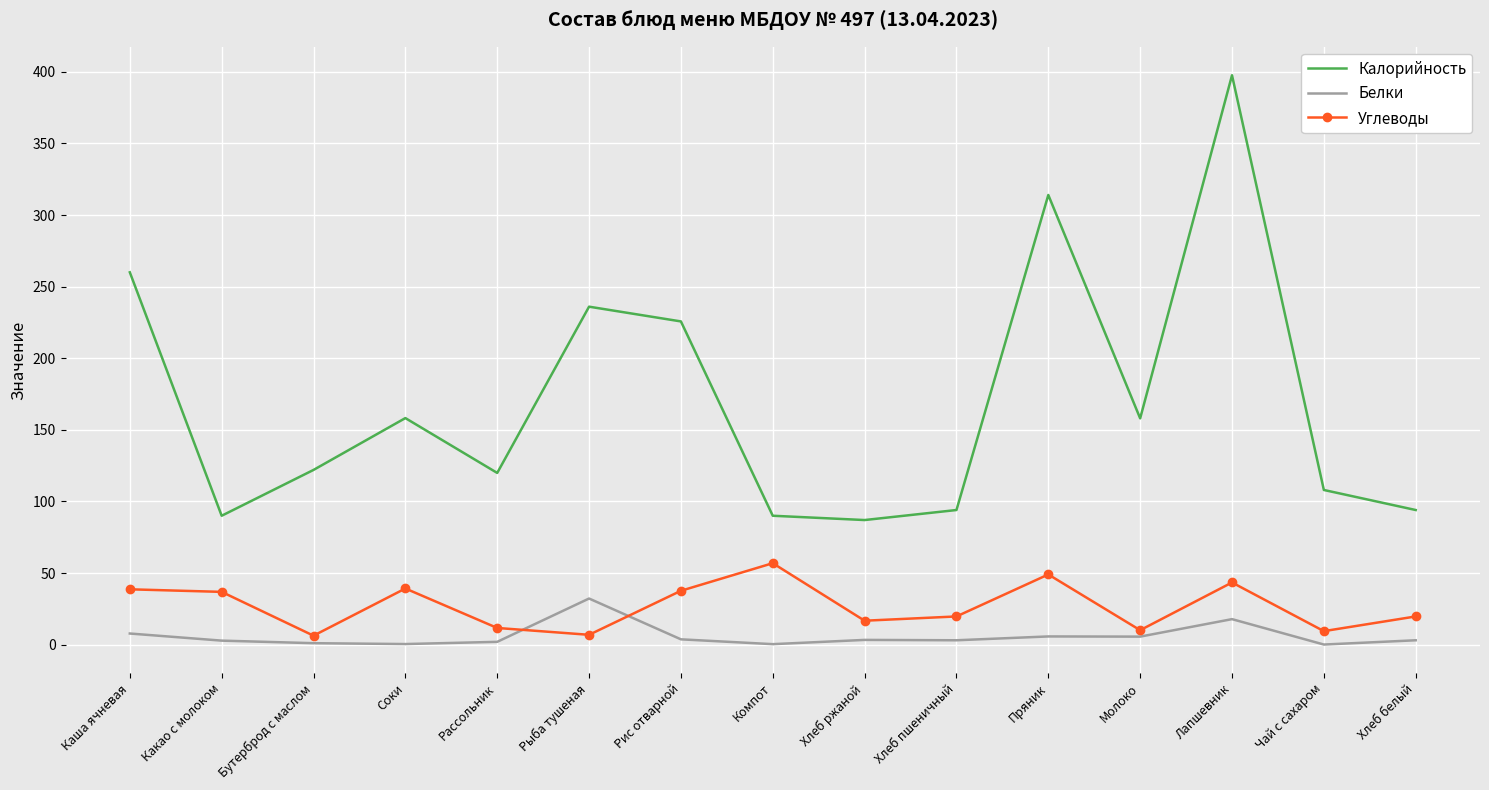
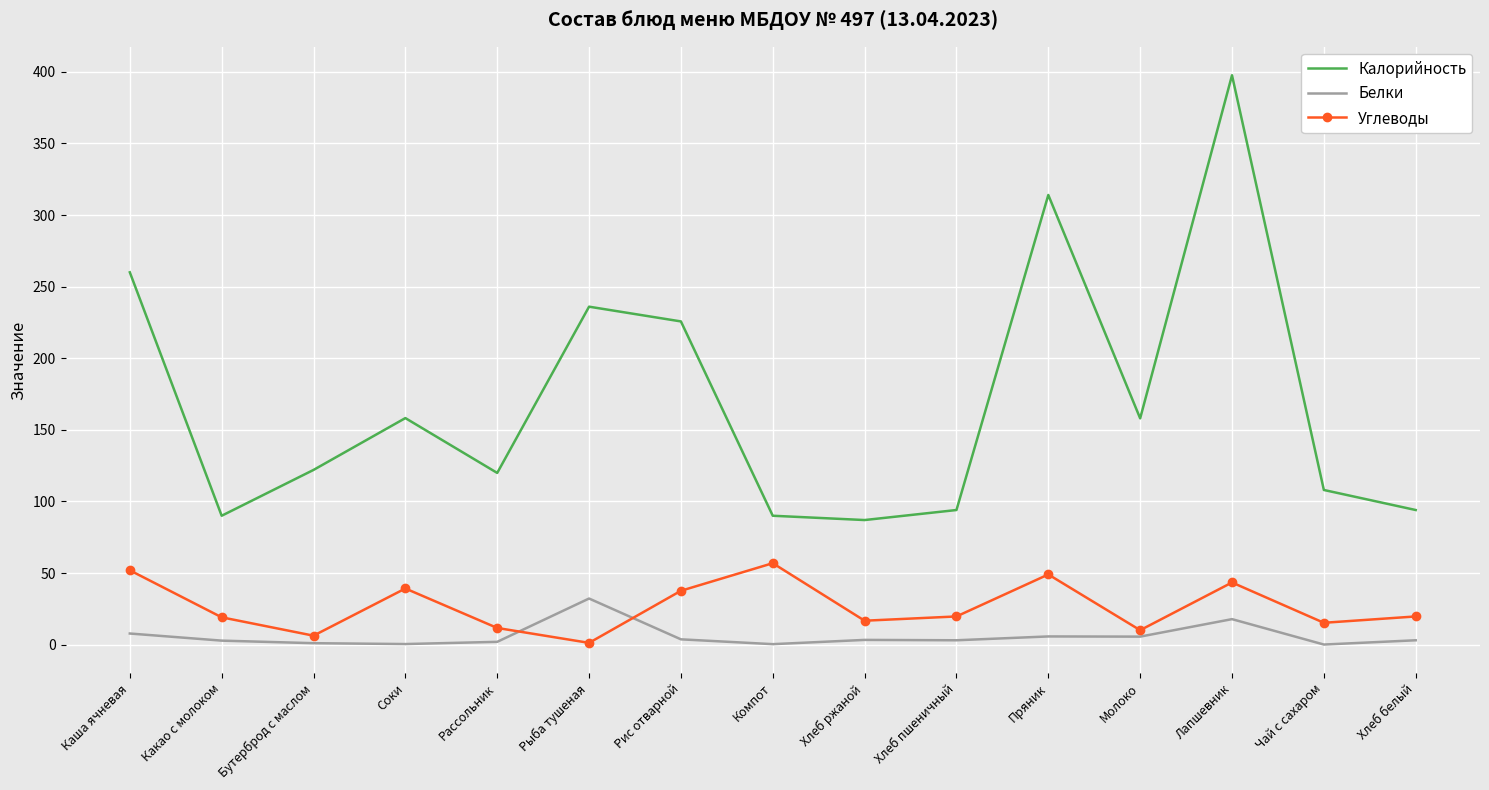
Углеводы, Каша ячневая: 39 -> 52
Углеводы, Какао с молоком: 37 -> 19
Углеводы, Рыба тушеная: 7 -> 1
Углеводы, Чай с сахаром: 9 -> 15
